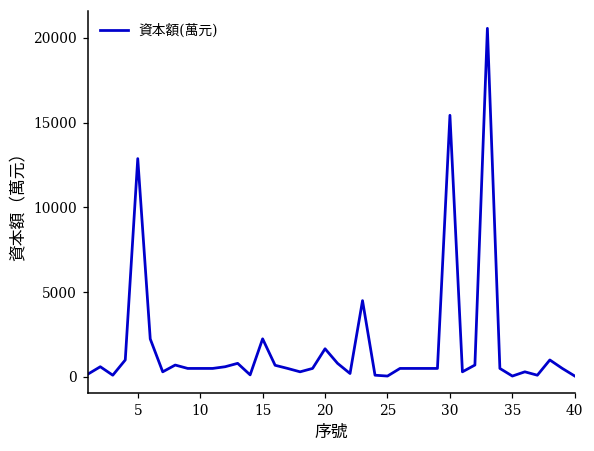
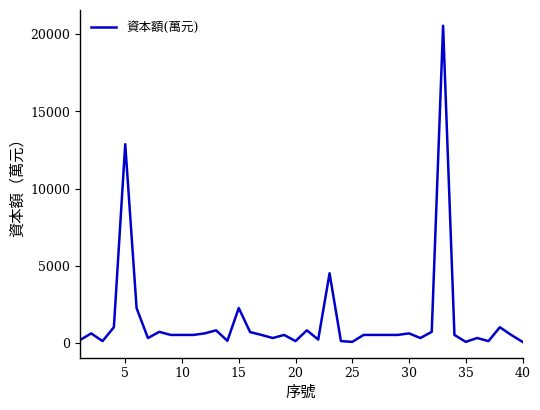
20: 1700 -> 100
30: 15400 -> 600
